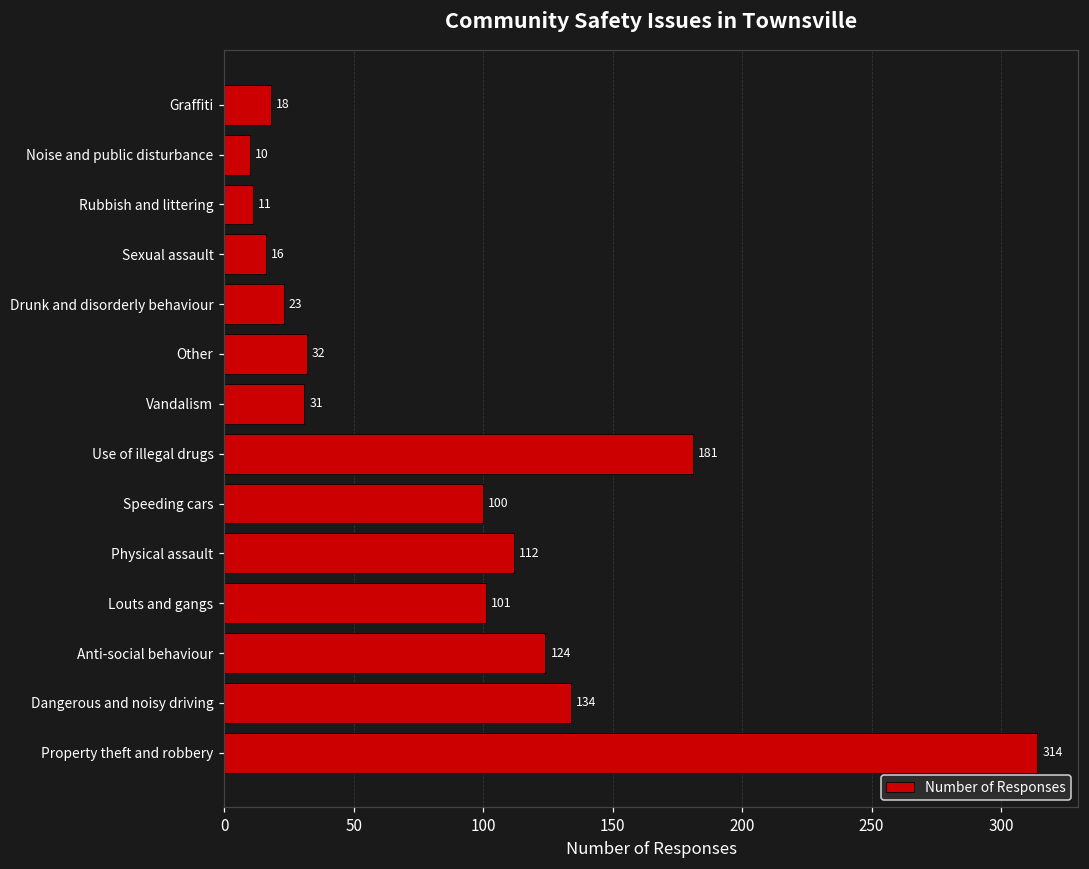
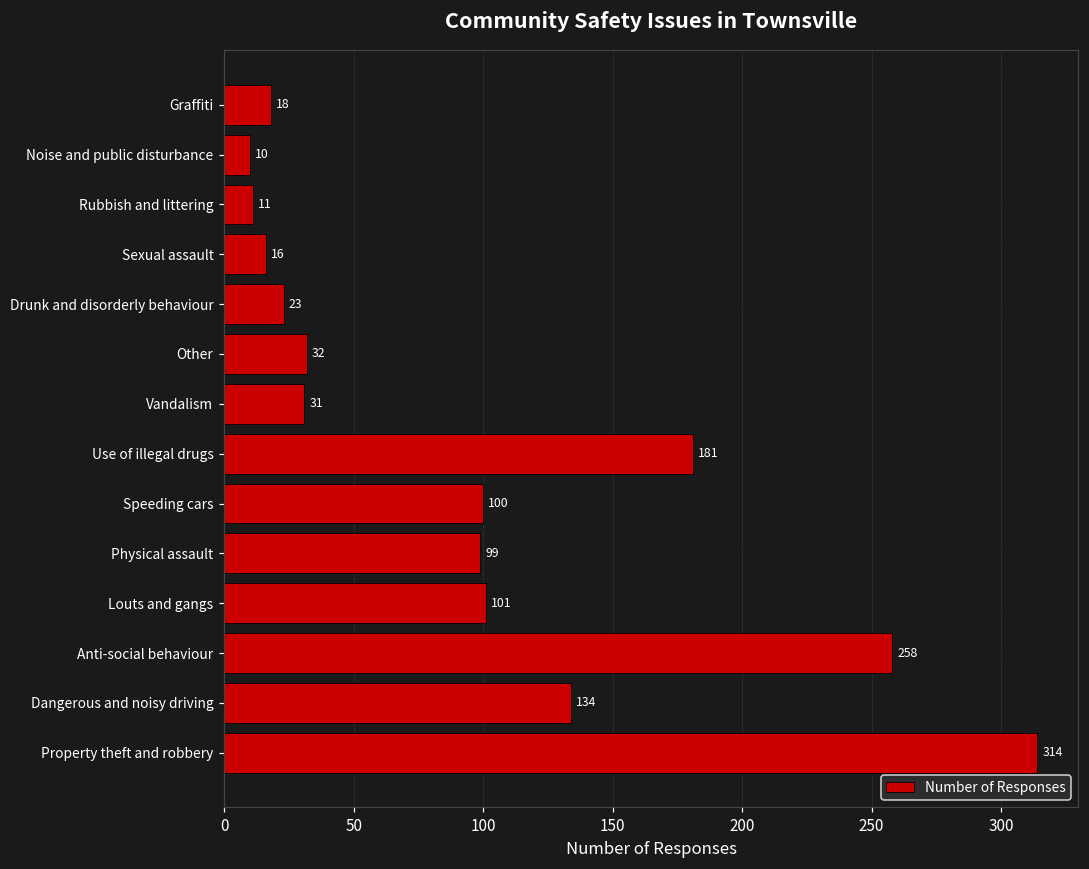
Physical assault: 112 -> 99
Anti-social behaviour: 124 -> 258
